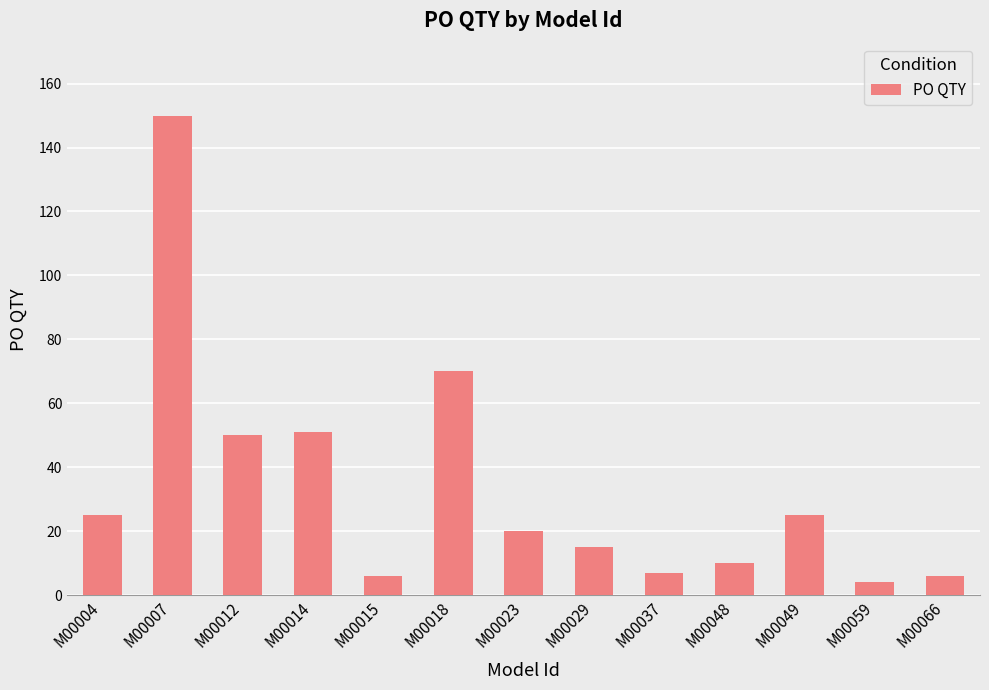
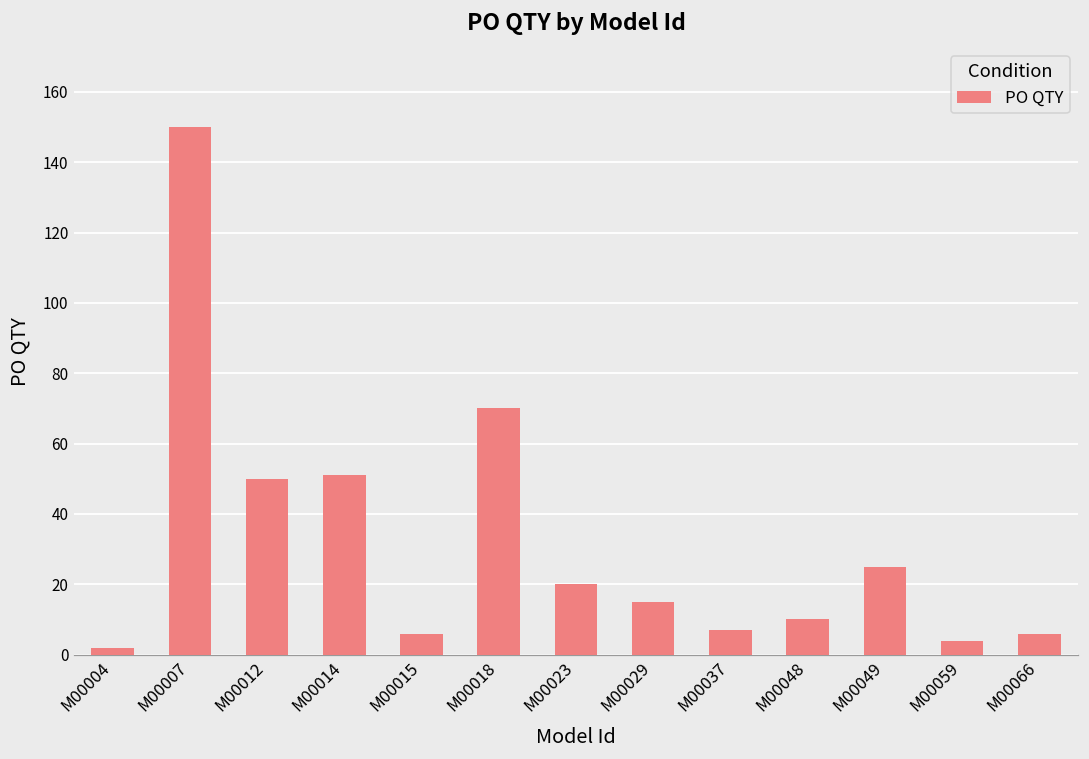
M00004: 25 -> 2
